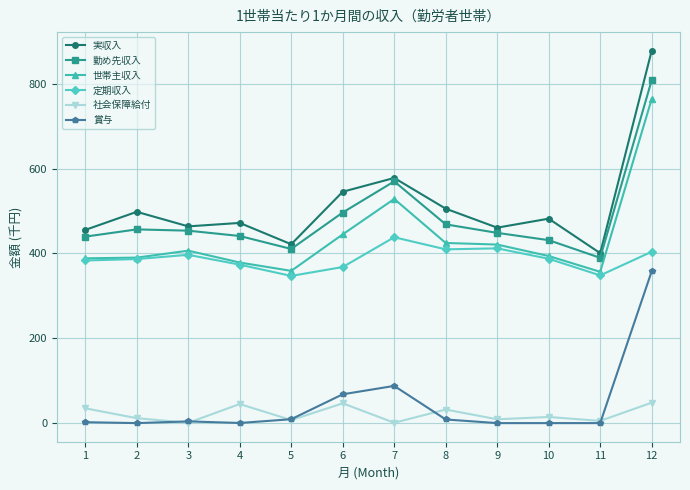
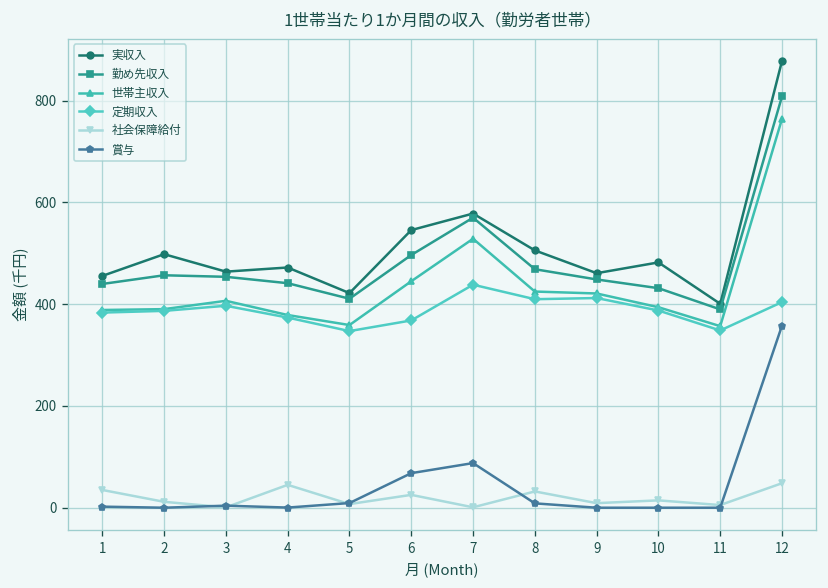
社会保障給付, 6: 50 -> 30
